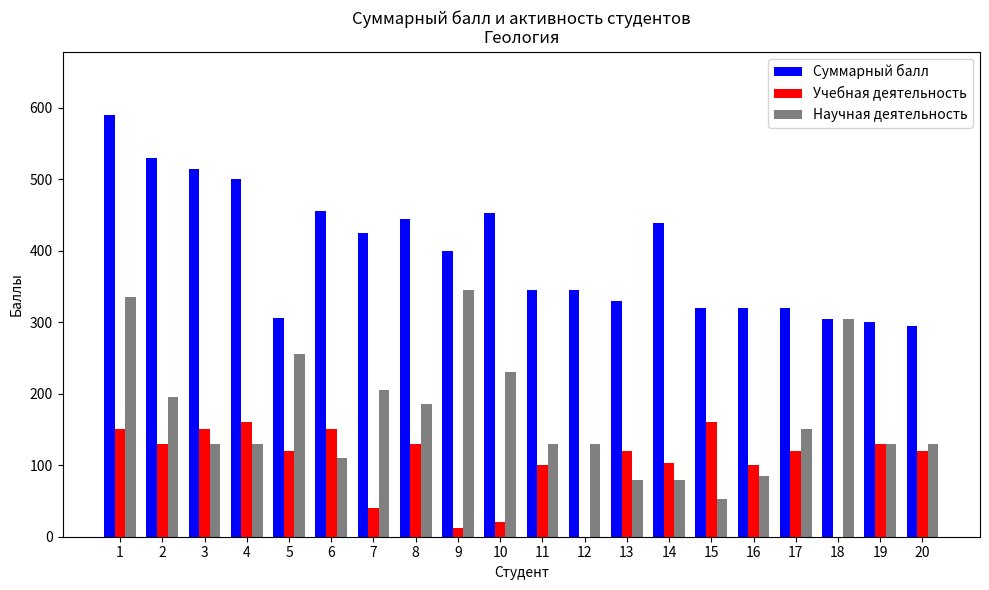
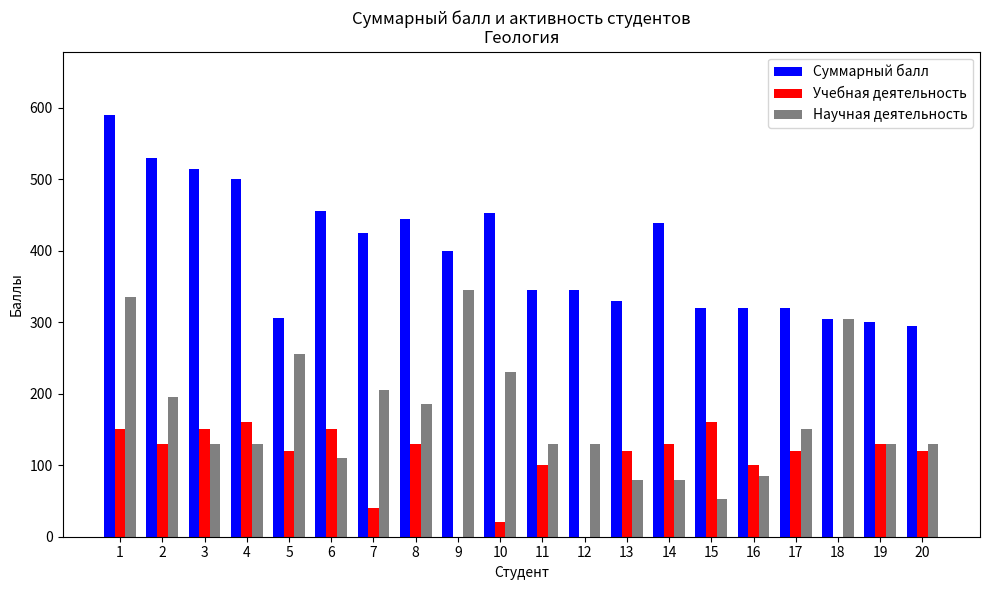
Учебная деятельность, 9: 10 -> 0
Учебная деятельность, 14: 100 -> 130
